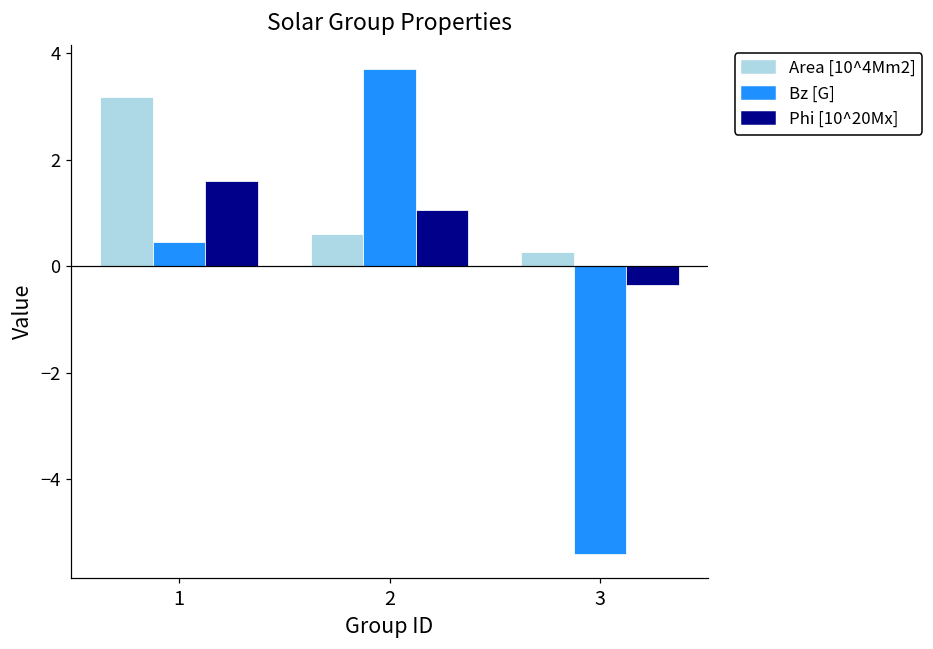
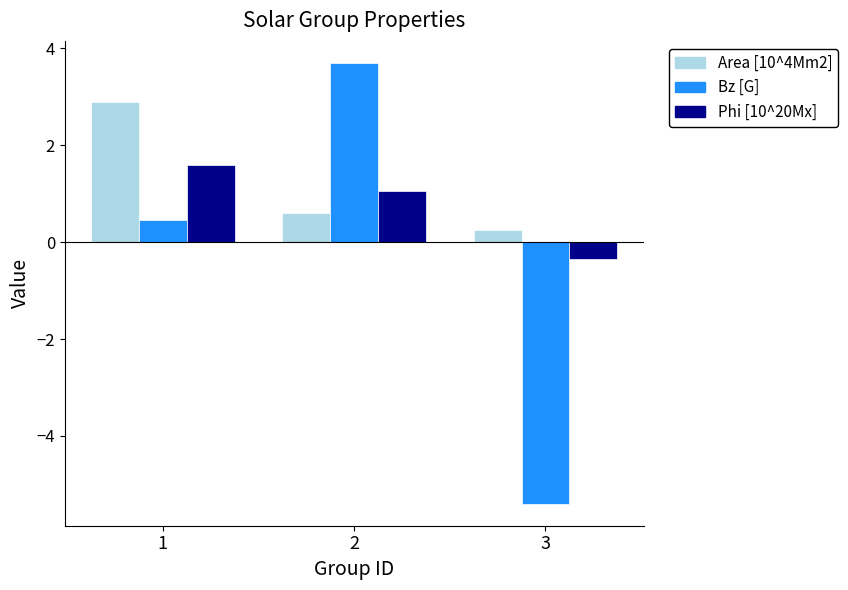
Area [10^4Mm2], 1: 3.2 -> 2.9
